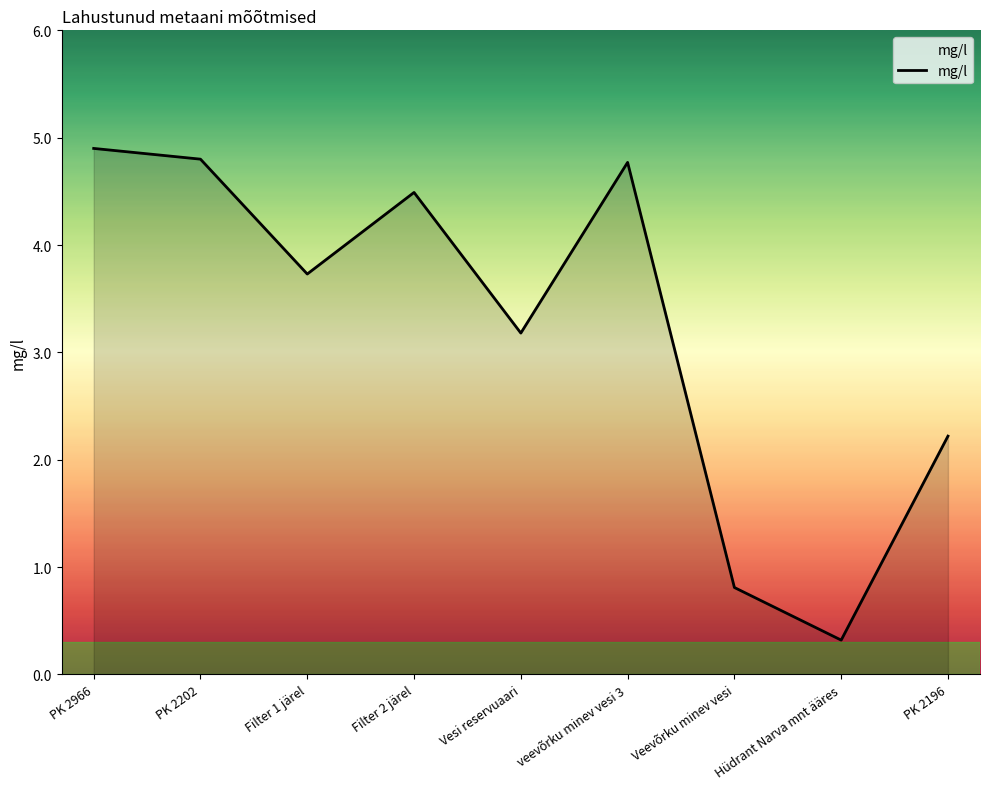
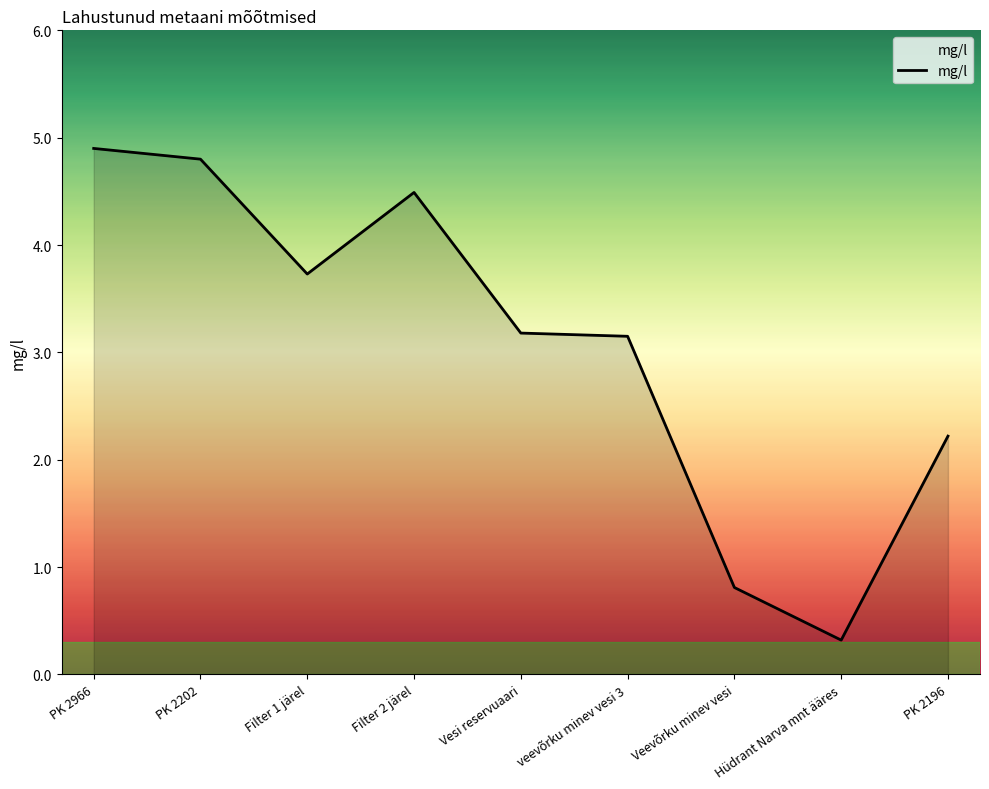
veevõrku minev vesi 3: 4.77 -> 3.15
